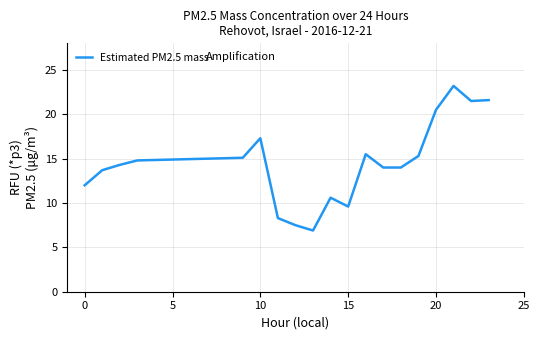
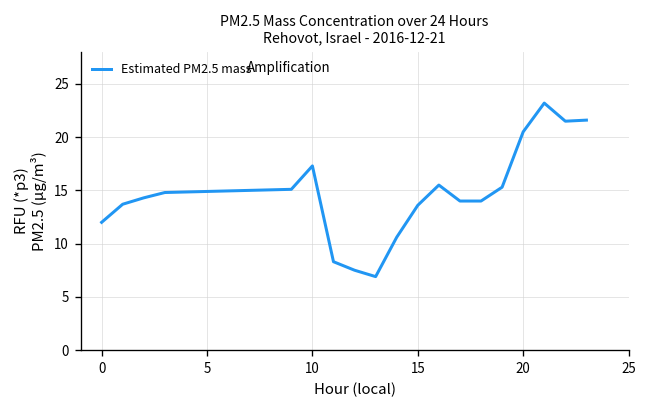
15: 10 -> 14
